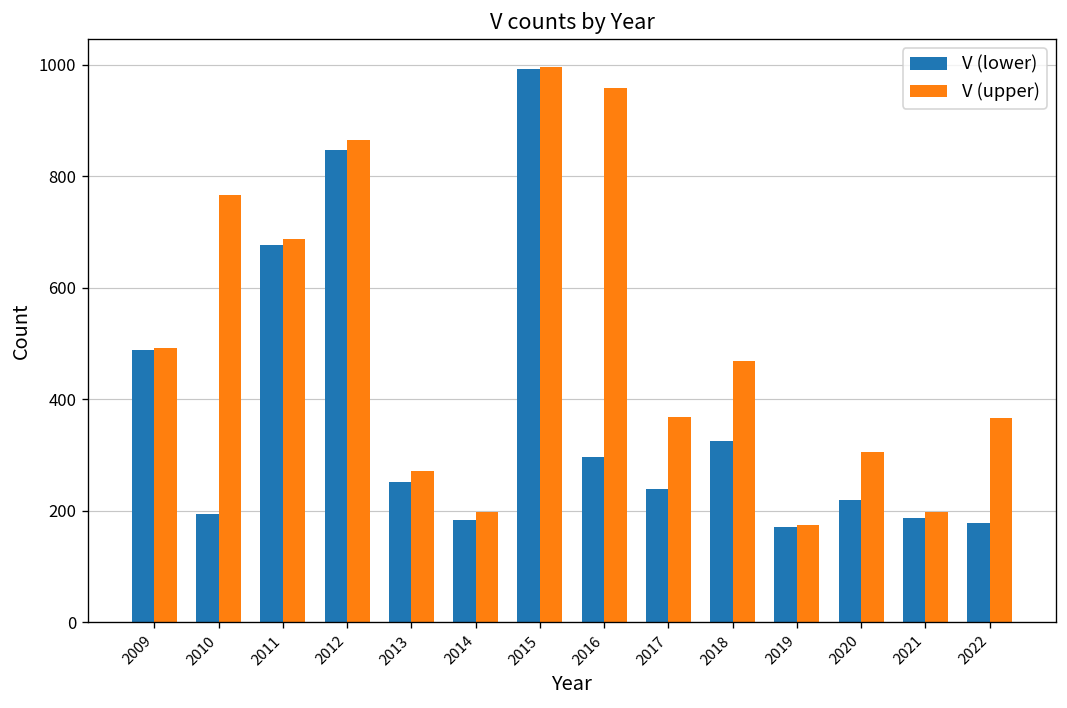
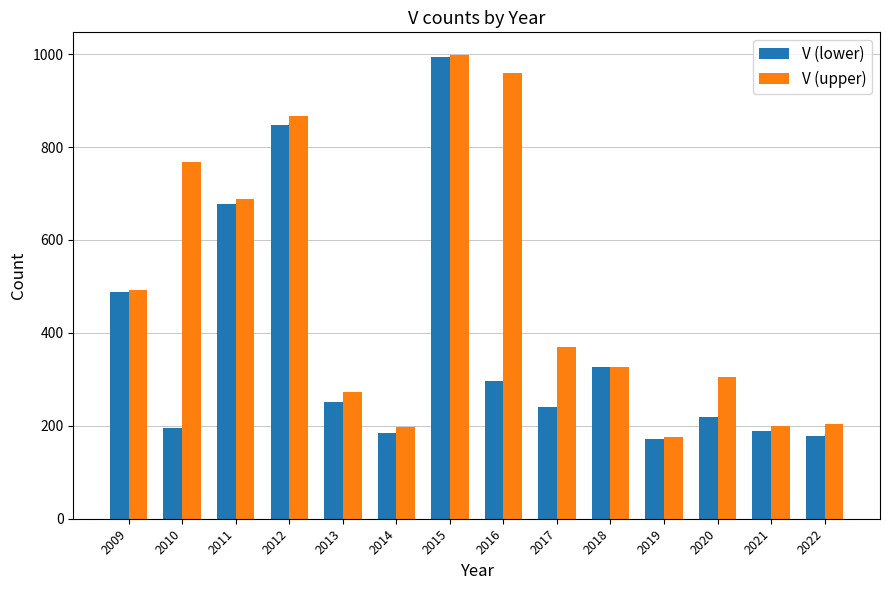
V (upper), 2018: 470 -> 330
V (upper), 2022: 370 -> 200
